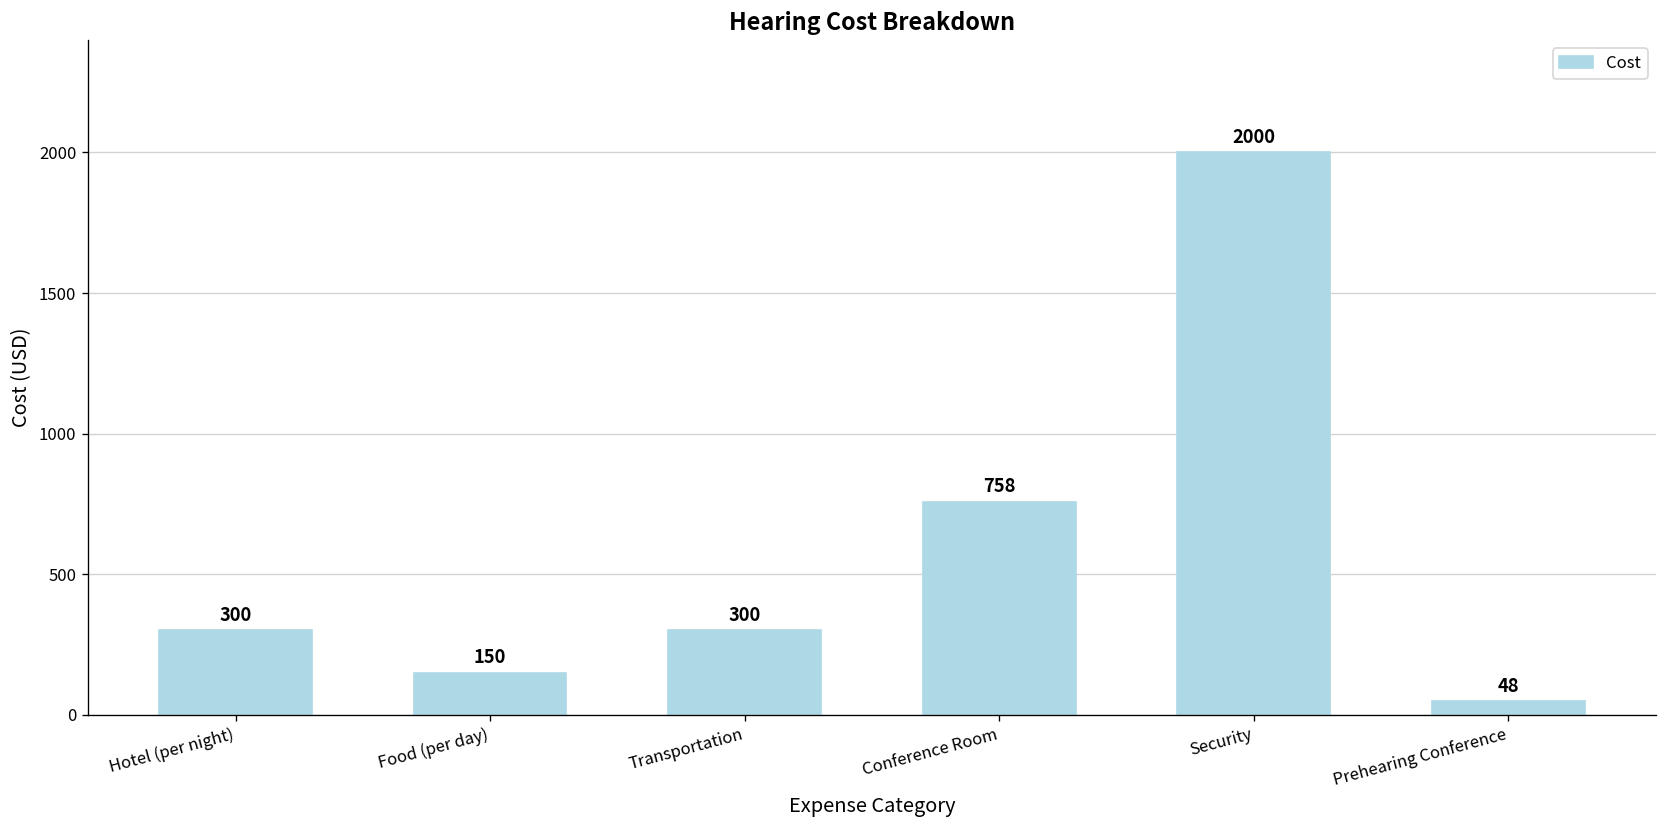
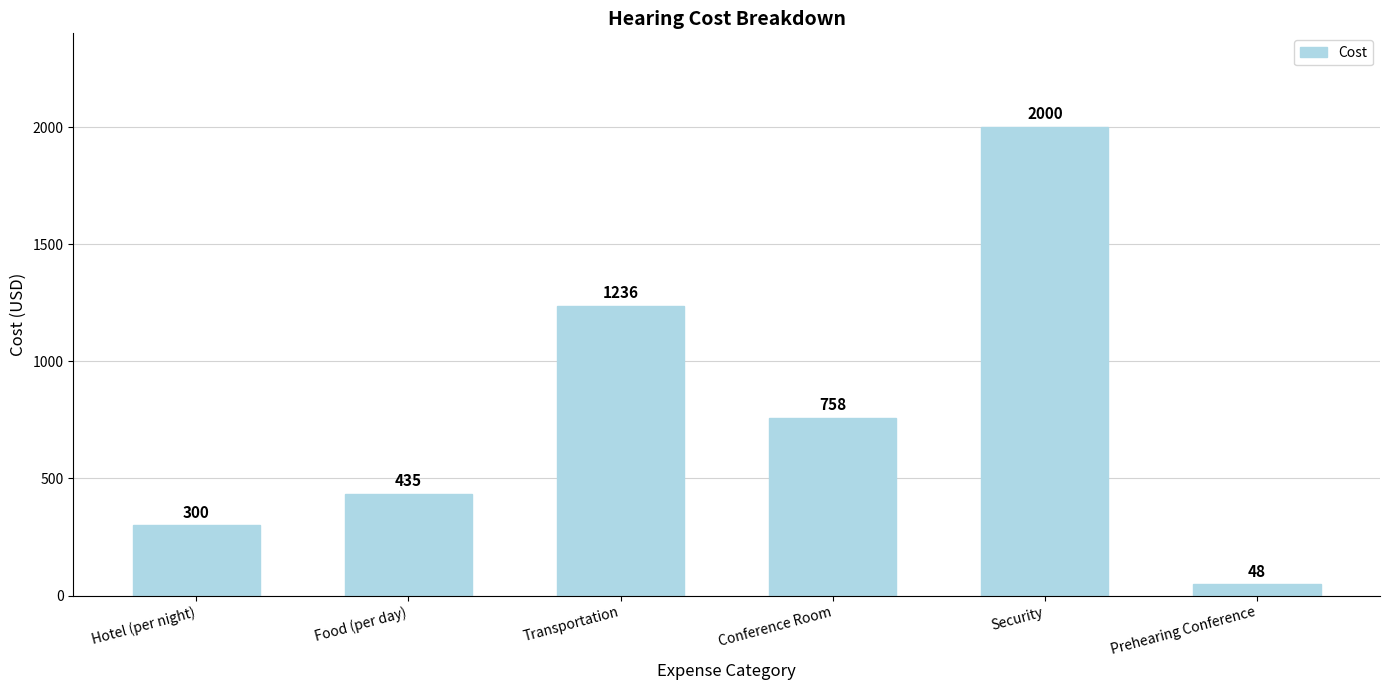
Food (per day): 150 -> 435
Transportation: 300 -> 1236
